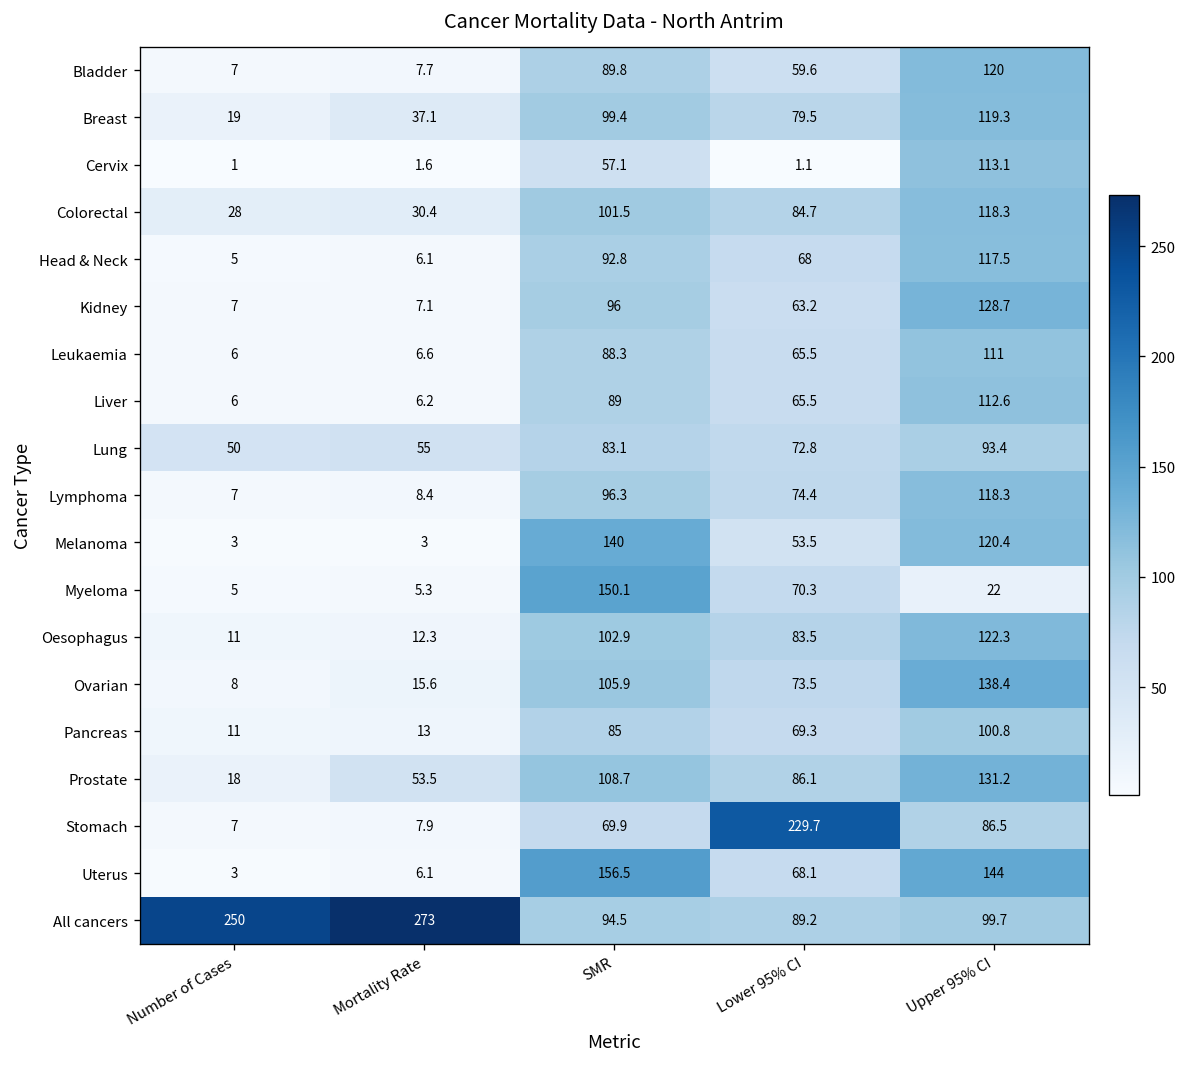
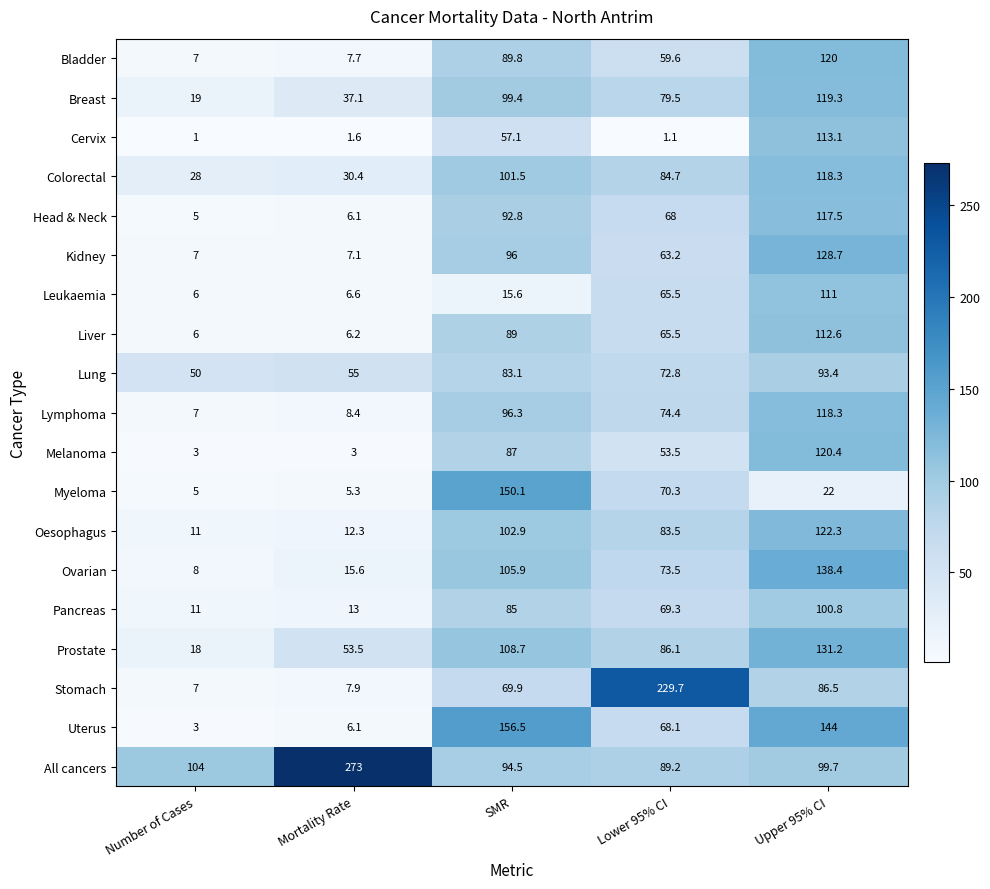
Leukaemia, SMR: 88.3 -> 15.6
Melanoma, SMR: 140 -> 87
All cancers, Number of Cases: 250 -> 104
